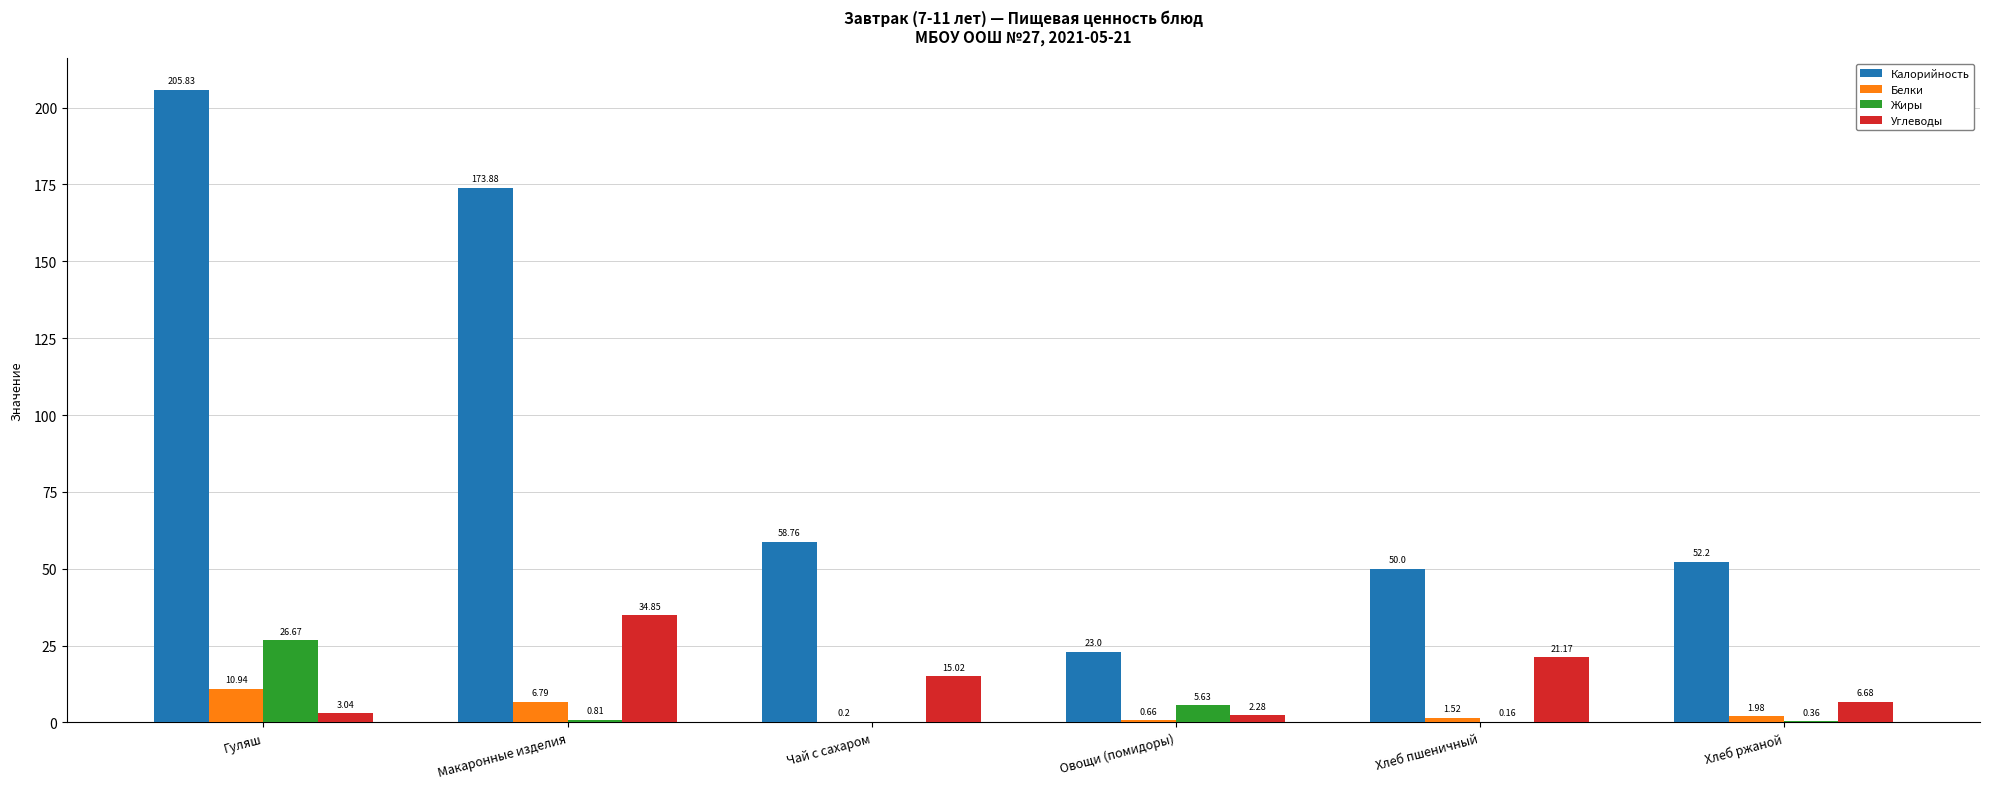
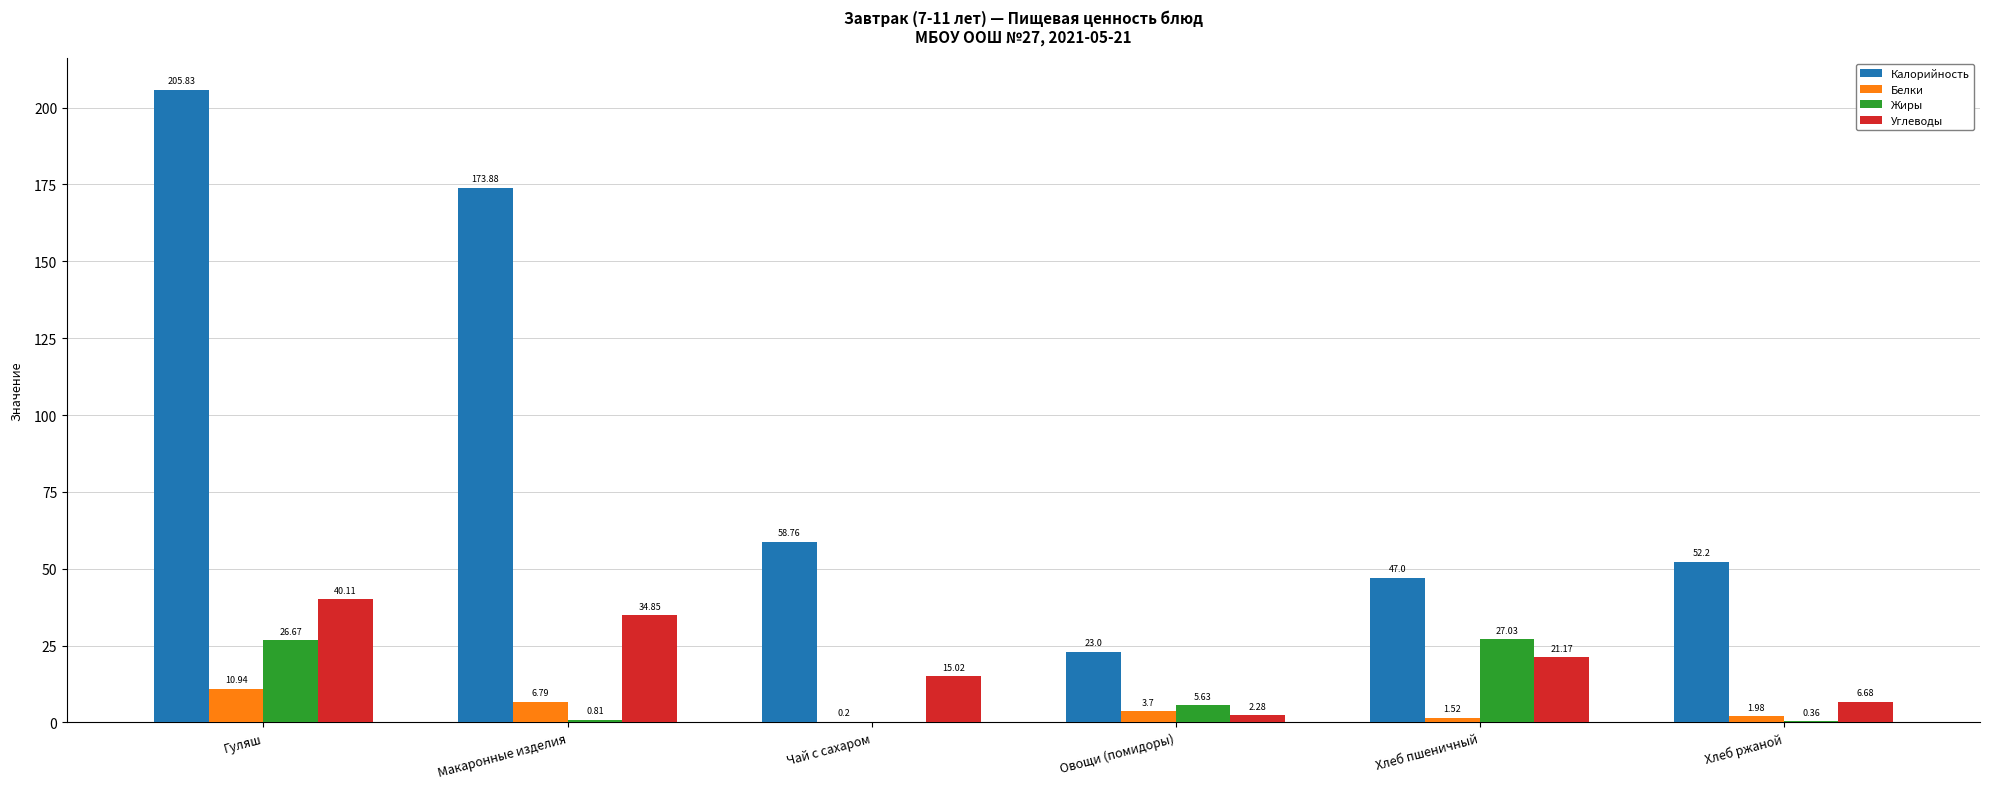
Углеводы, Гуляш: 3.04 -> 40.11
Белки, Овощи (помидоры): 0.66 -> 3.7
Калорийность, Хлеб пшеничный: 50.0 -> 47.0
Жиры, Хлеб пшеничный: 0.16 -> 27.03
